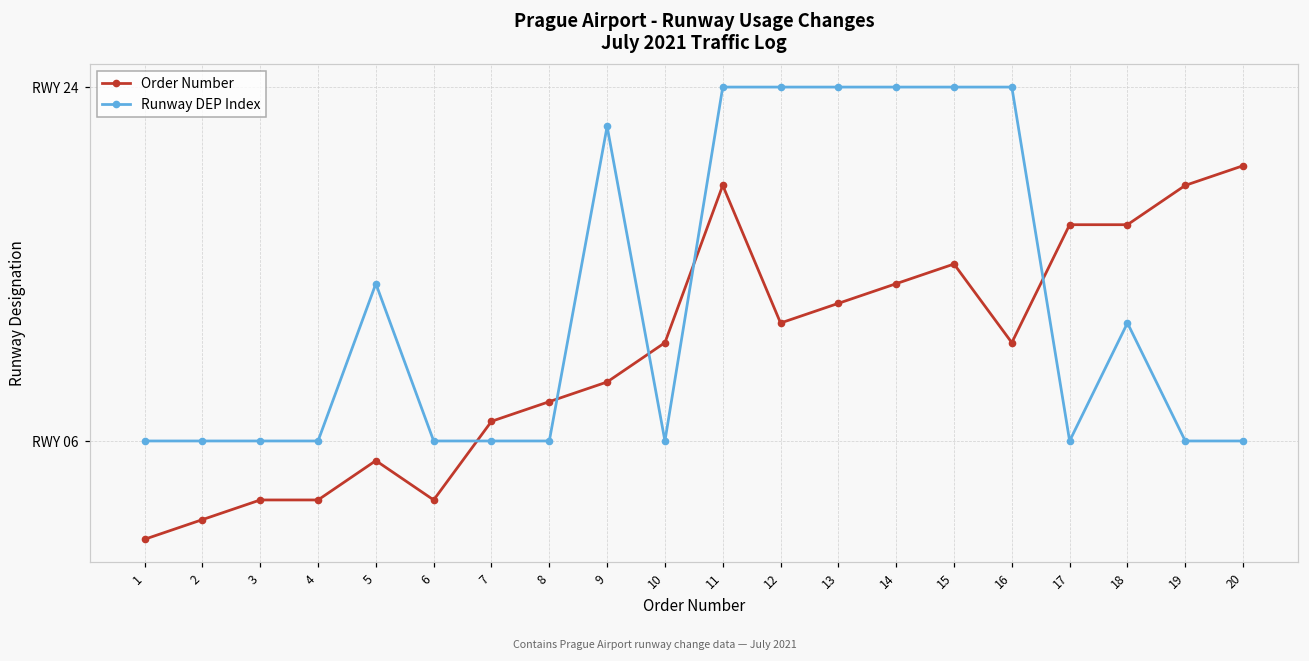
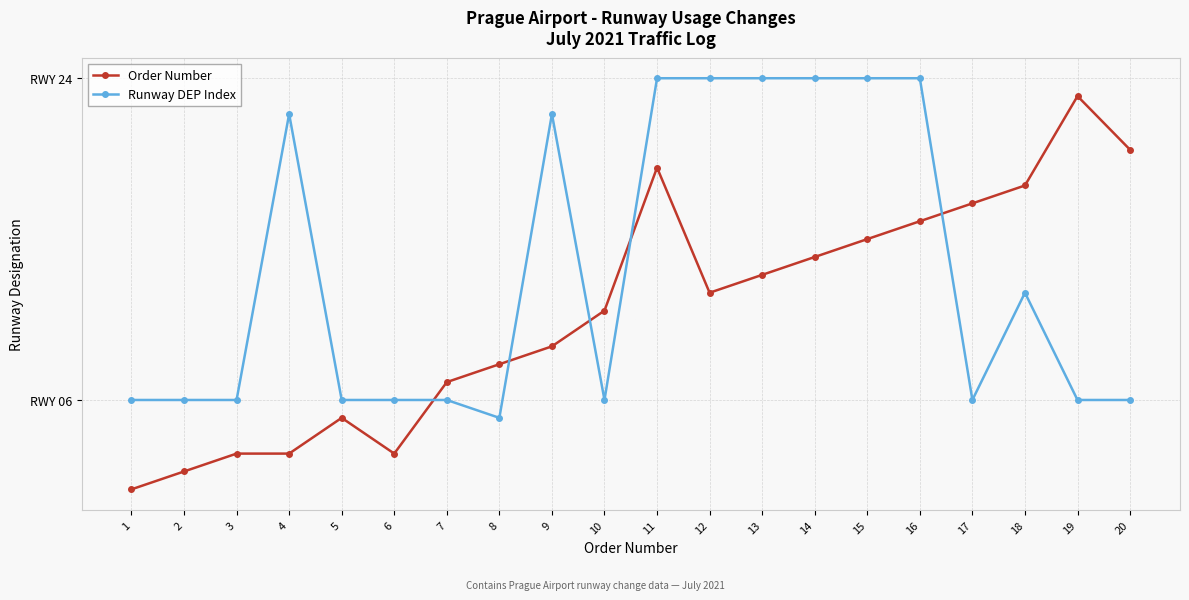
Runway DEP Index, 4: RWY 6 -> RWY 22
Runway DEP Index, 5: RWY 14 -> RWY 6
Runway DEP Index, 8: RWY 6 -> RWY 5
Order Number, 16: RWY 11 -> RWY 16
Order Number, 18: RWY 17 -> RWY 18
Order Number, 19: RWY 19 -> RWY 23
